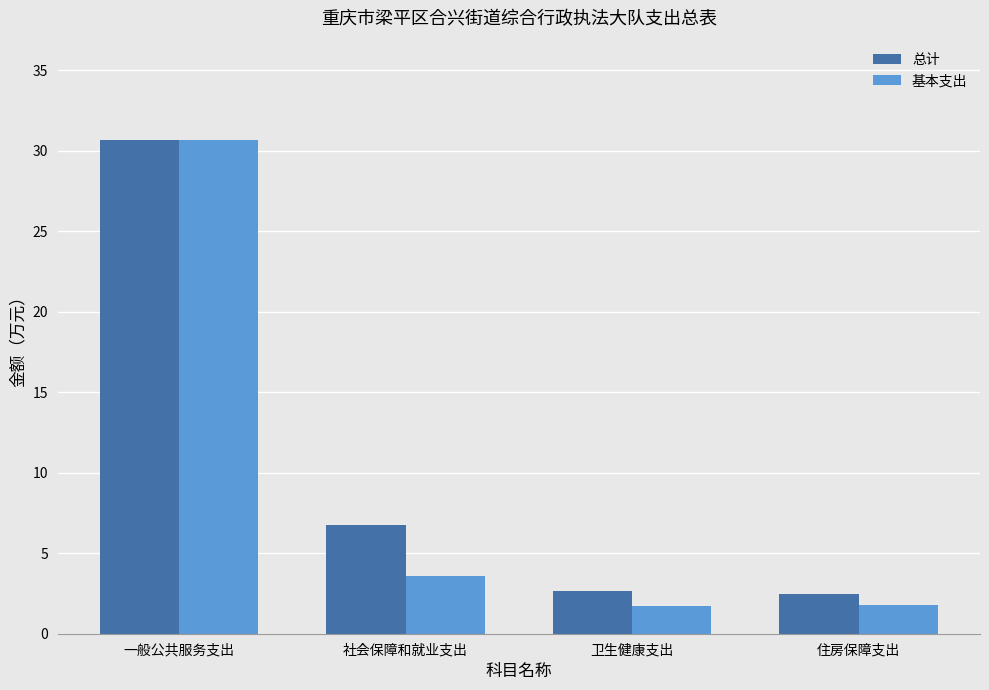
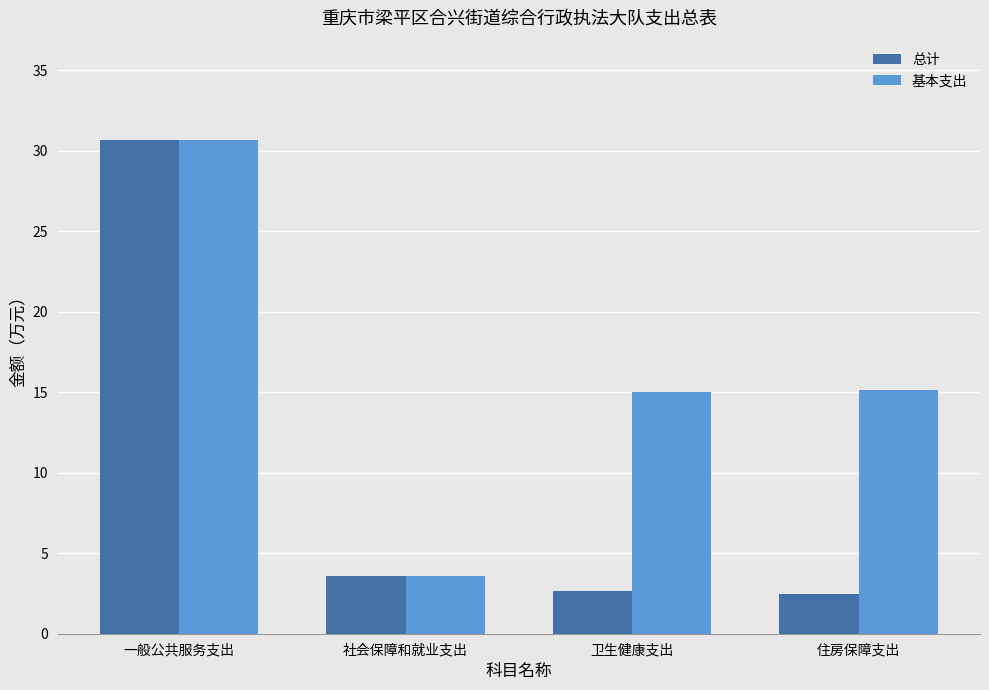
总计, 社会保障和就业支出: 6.7 -> 3.6
基本支出, 卫生健康支出: 1.7 -> 15.0
基本支出, 住房保障支出: 1.8 -> 15.2
